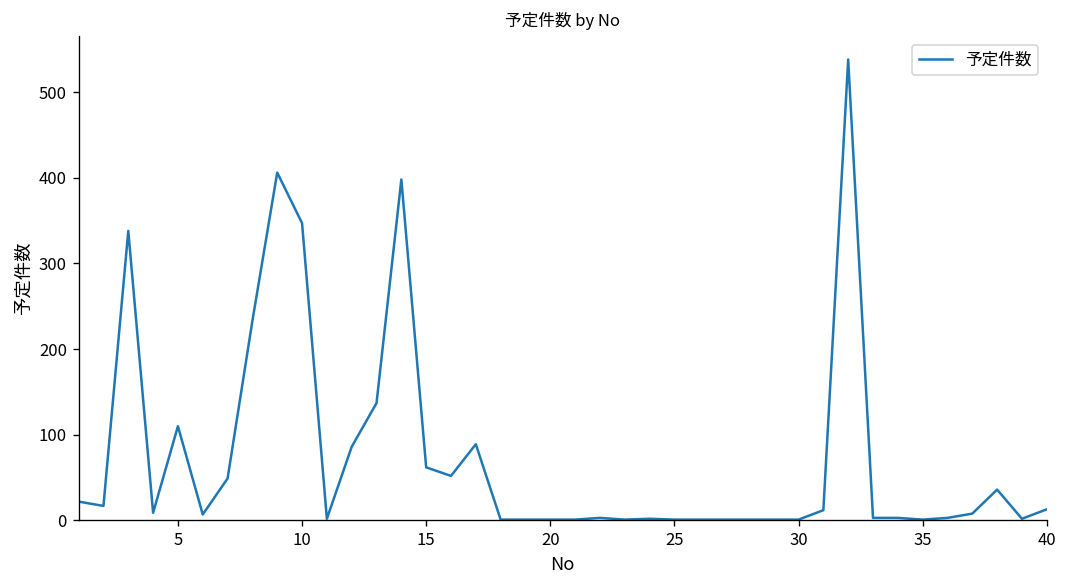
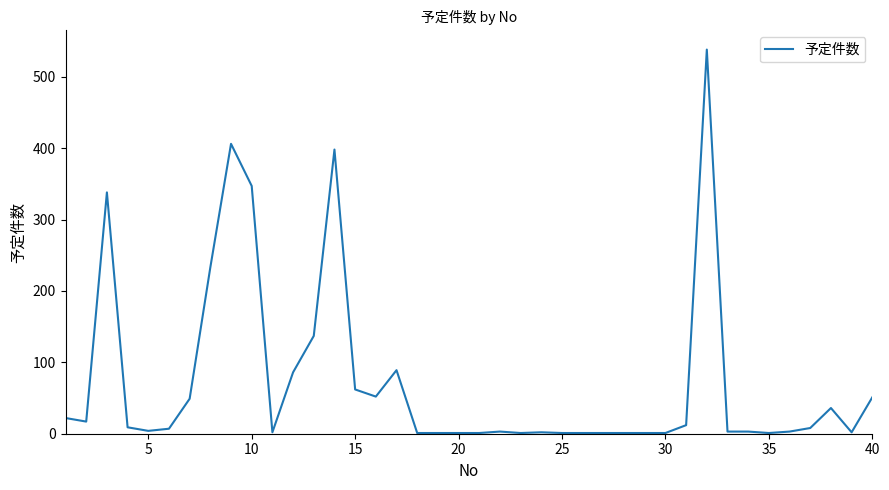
5: 110 -> 0
40: 10 -> 50
